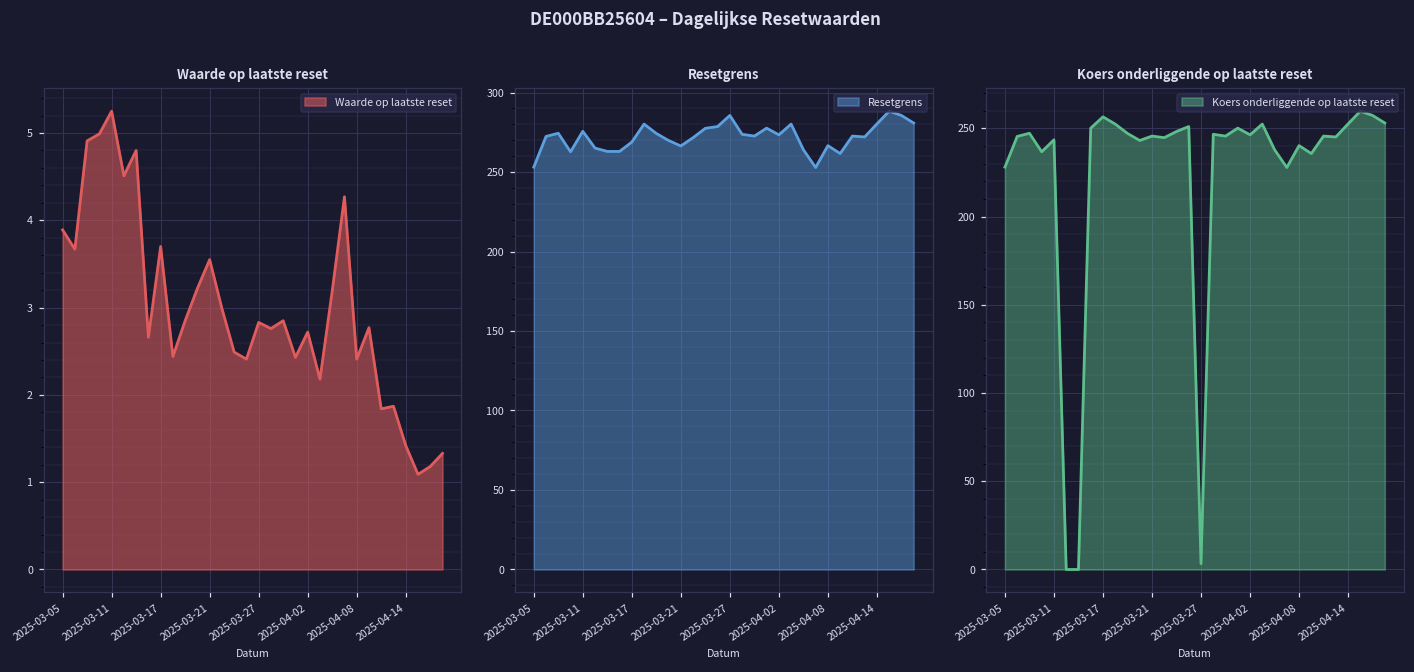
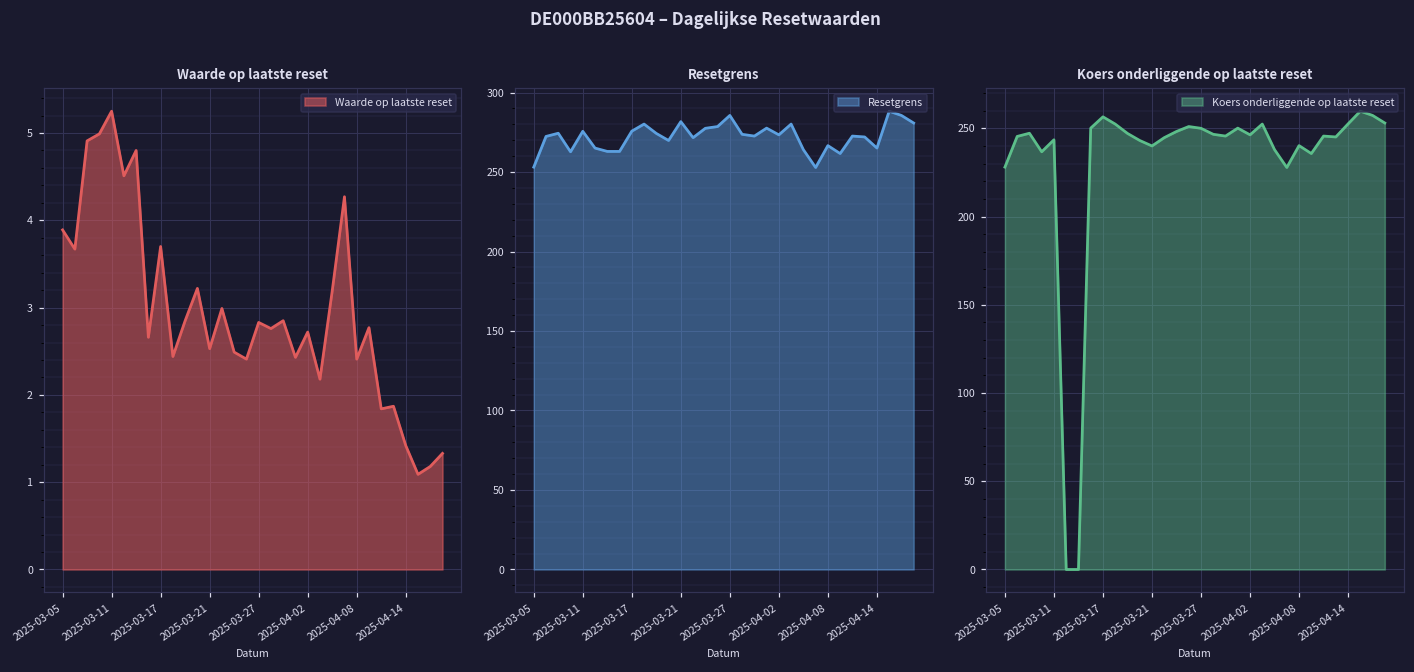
Waarde op laatste reset, 2025-03-21: 3.6 -> 2.5
Resetgrens, 2025-03-17: 269 -> 276
Resetgrens, 2025-03-21: 266 -> 282
Resetgrens, 2025-04-14: 280 -> 265
Koers onderliggende op laatste reset, 2025-03-21: 246 -> 240
Koers onderliggende op laatste reset, 2025-03-27: 3 -> 250
